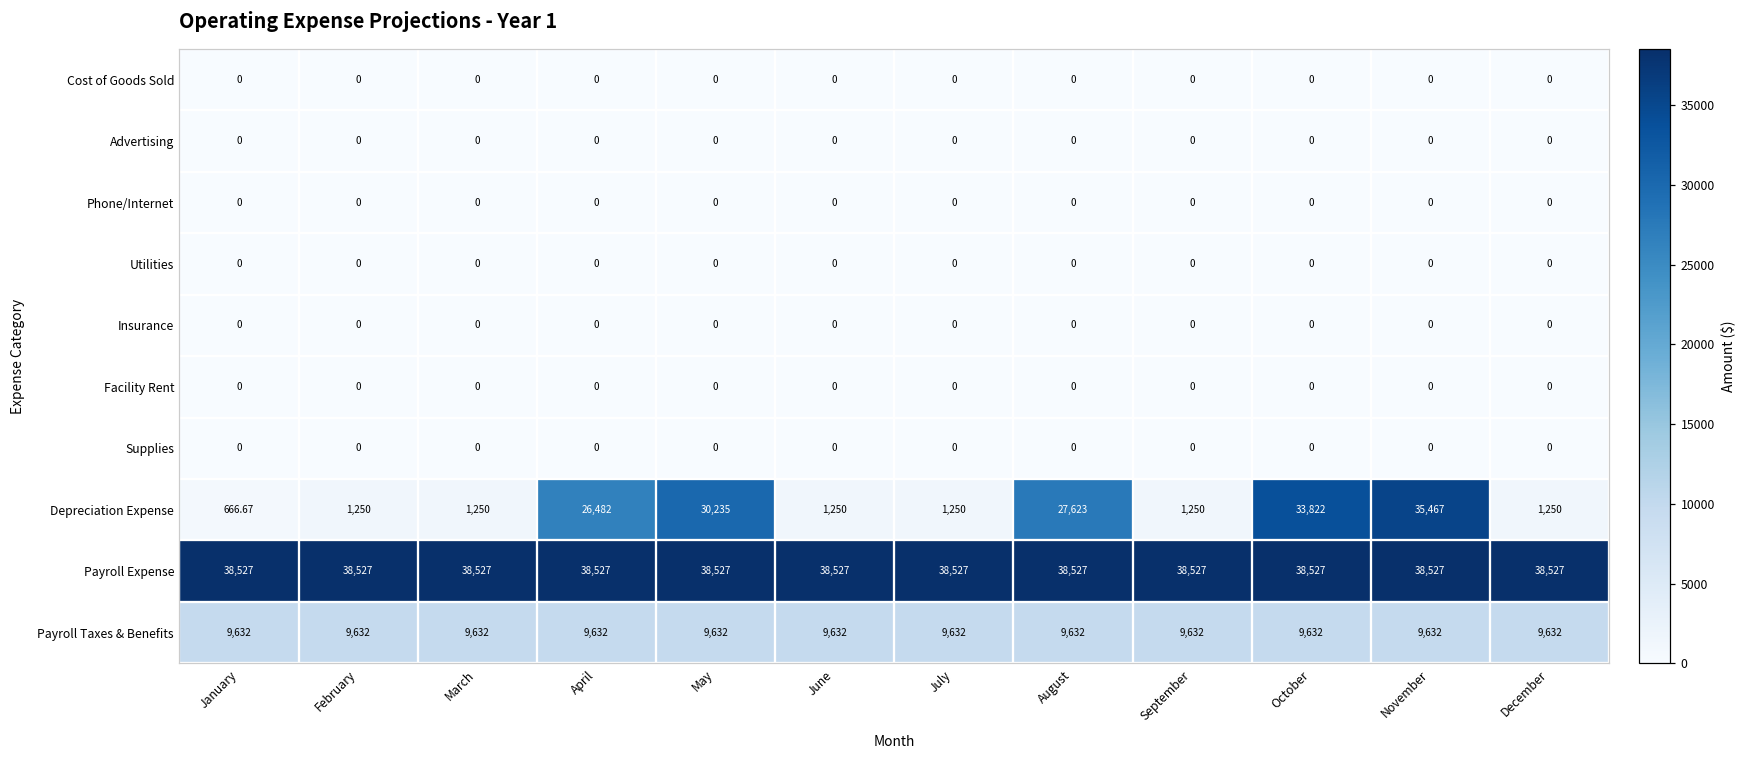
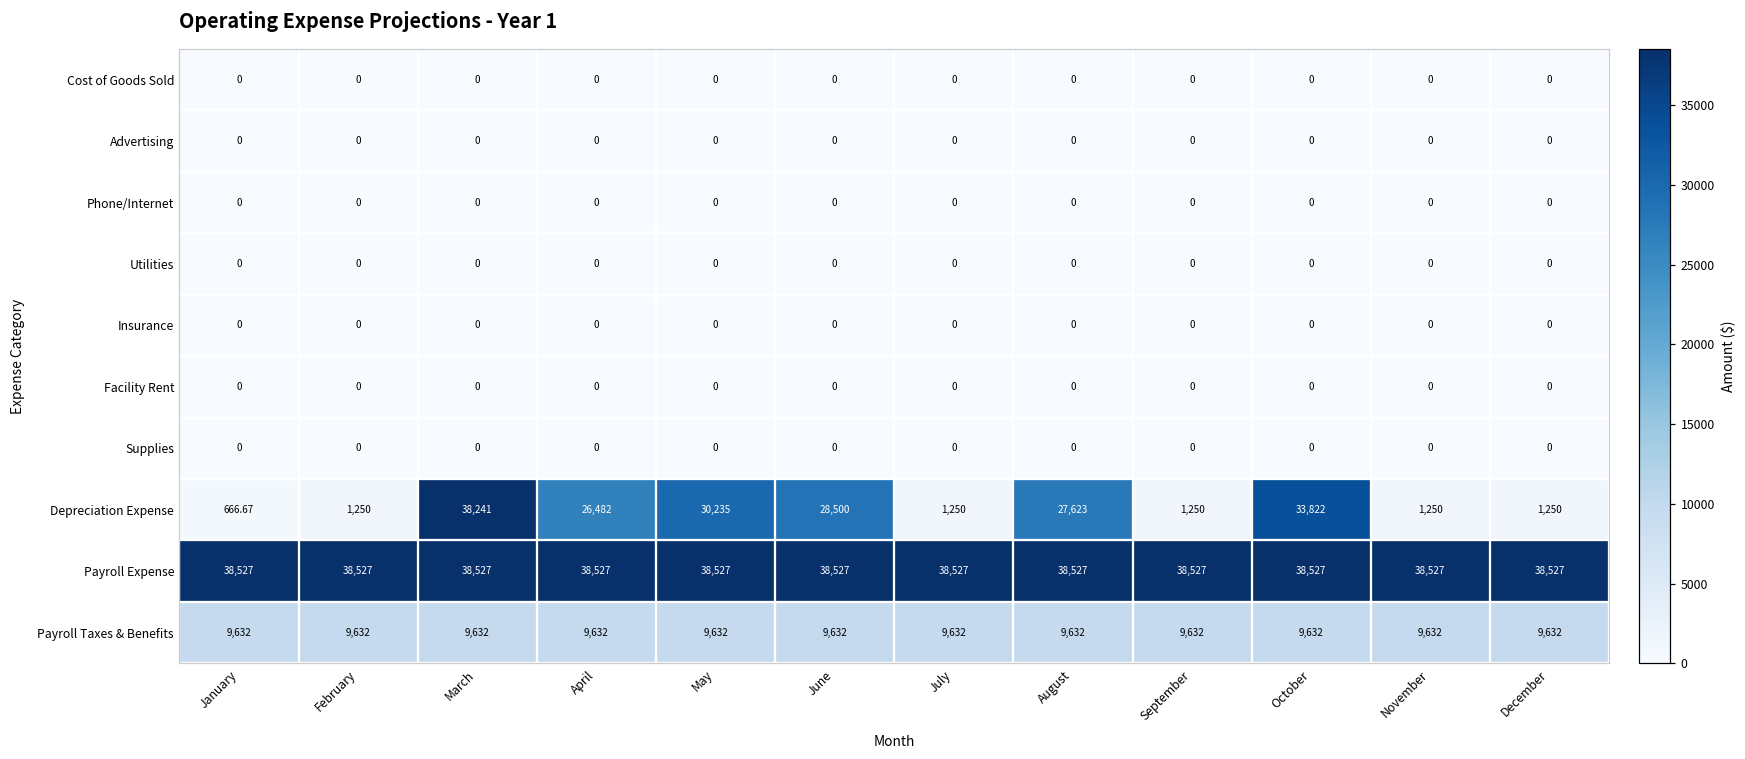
Depreciation Expense, March: 1,250 -> 38,241
Depreciation Expense, June: 1,250 -> 28,500
Depreciation Expense, November: 35,467 -> 1,250
